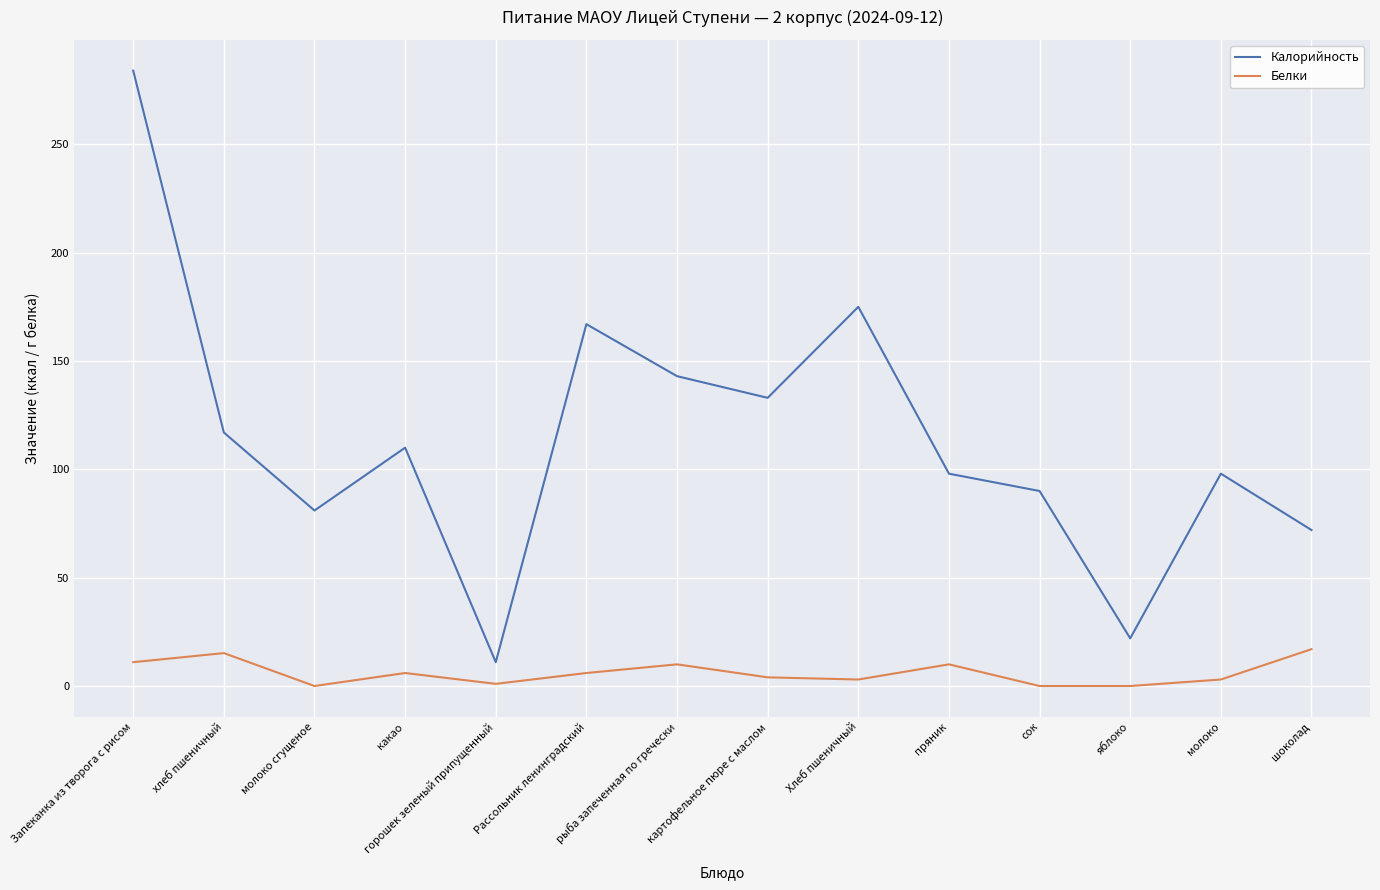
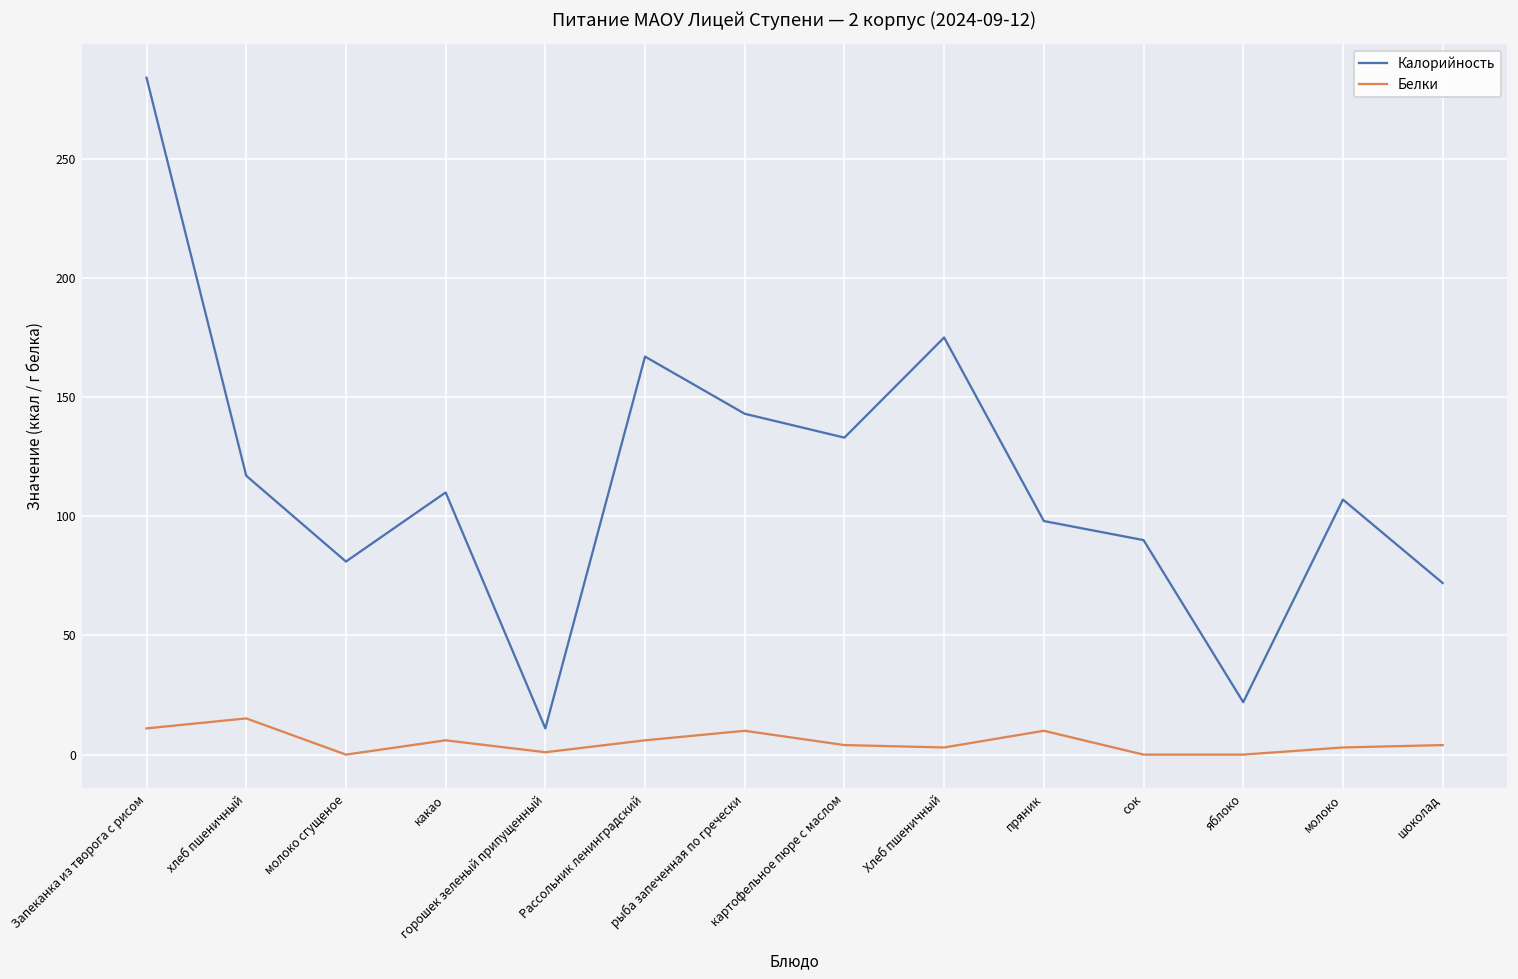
Калорийность, молоко: 98 -> 107
Белки, шоколад: 17 -> 4
